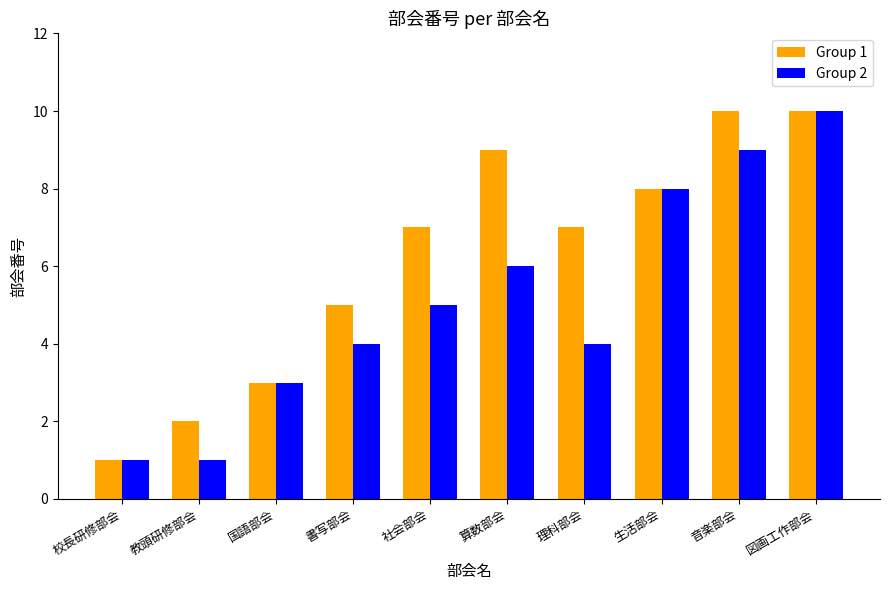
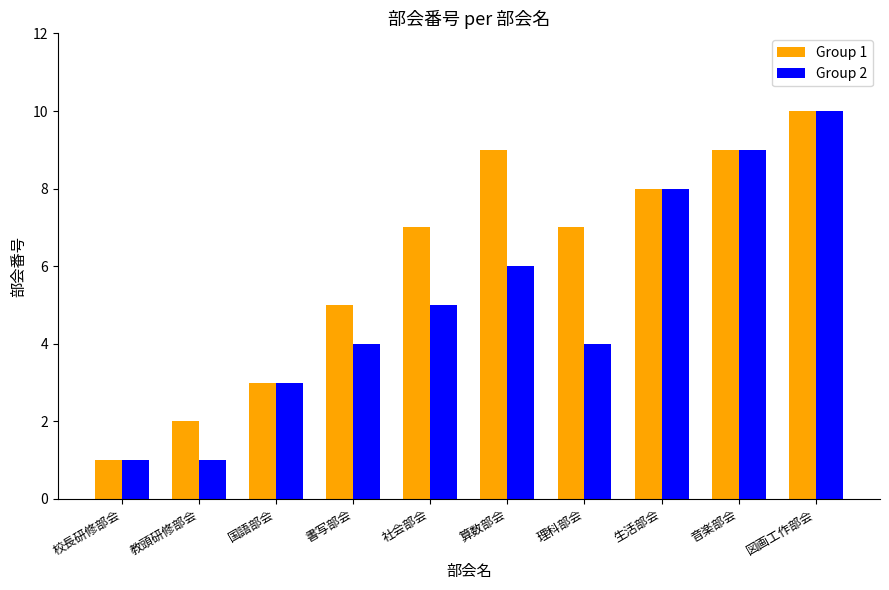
Group 1, 音楽部会: 10 -> 9
